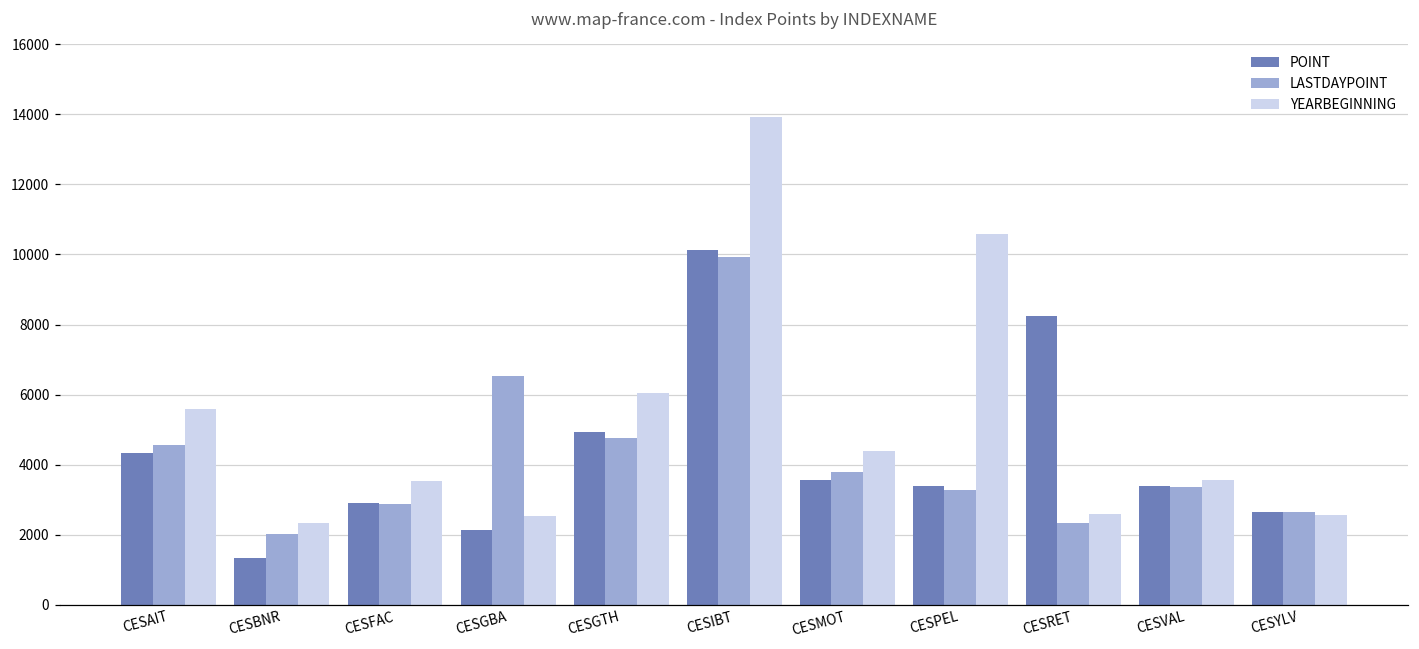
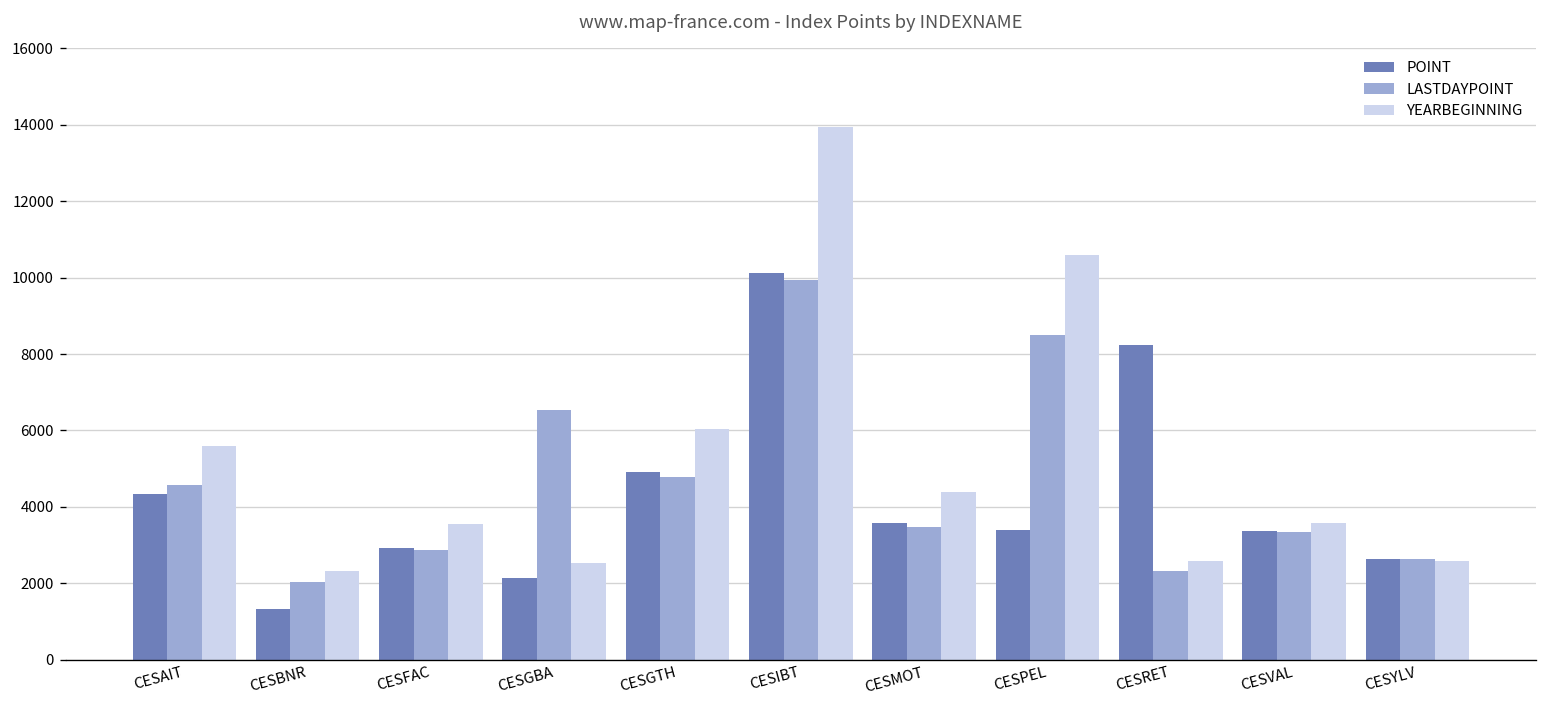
LASTDAYPOINT, CESMOT: 3800 -> 3500
LASTDAYPOINT, CESPEL: 3300 -> 8500
